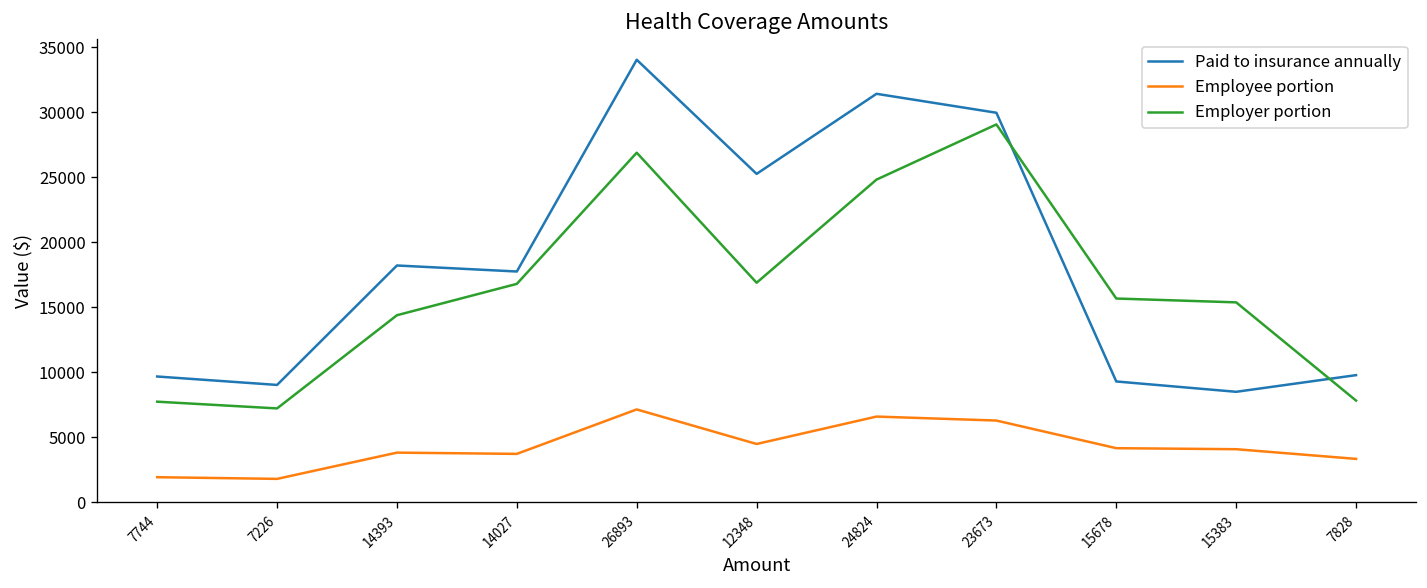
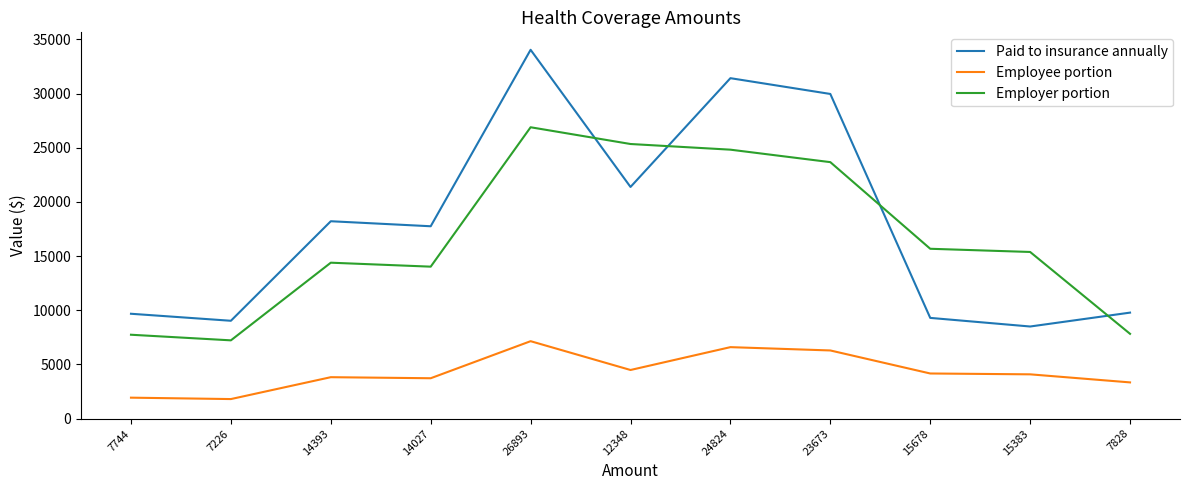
Employer portion, 14027: 16800 -> 14000
Paid to insurance annually, 12348: 25300 -> 21400
Employer portion, 12348: 16900 -> 25300
Employer portion, 23673: 29100 -> 23700
